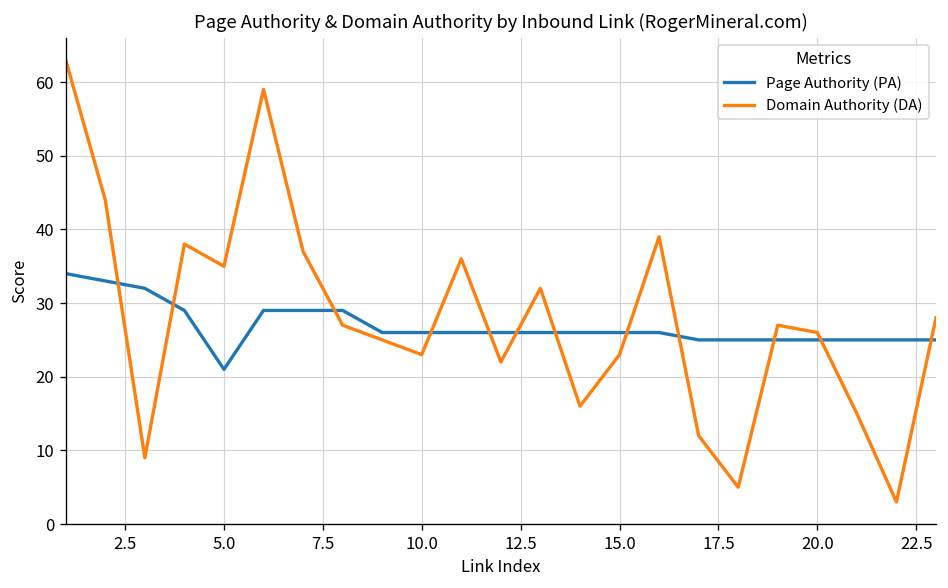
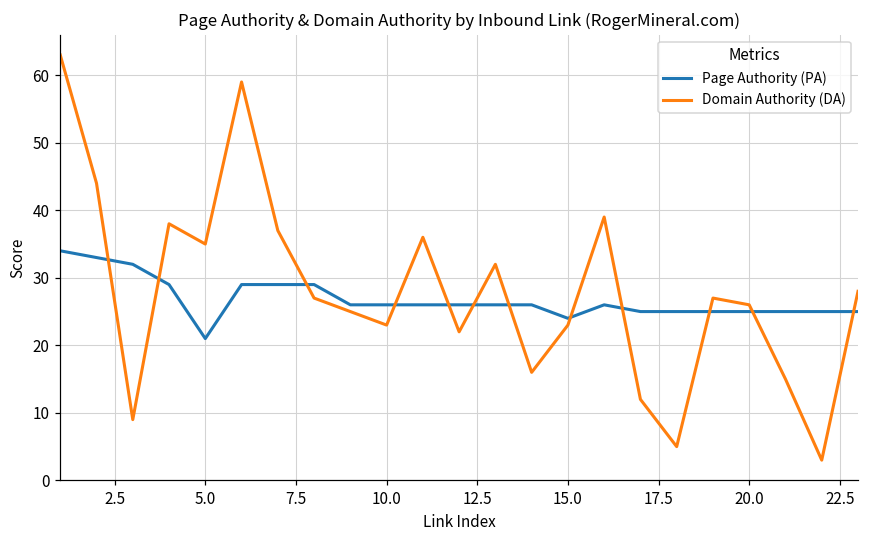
Page Authority (PA), 15.0: 26 -> 24
